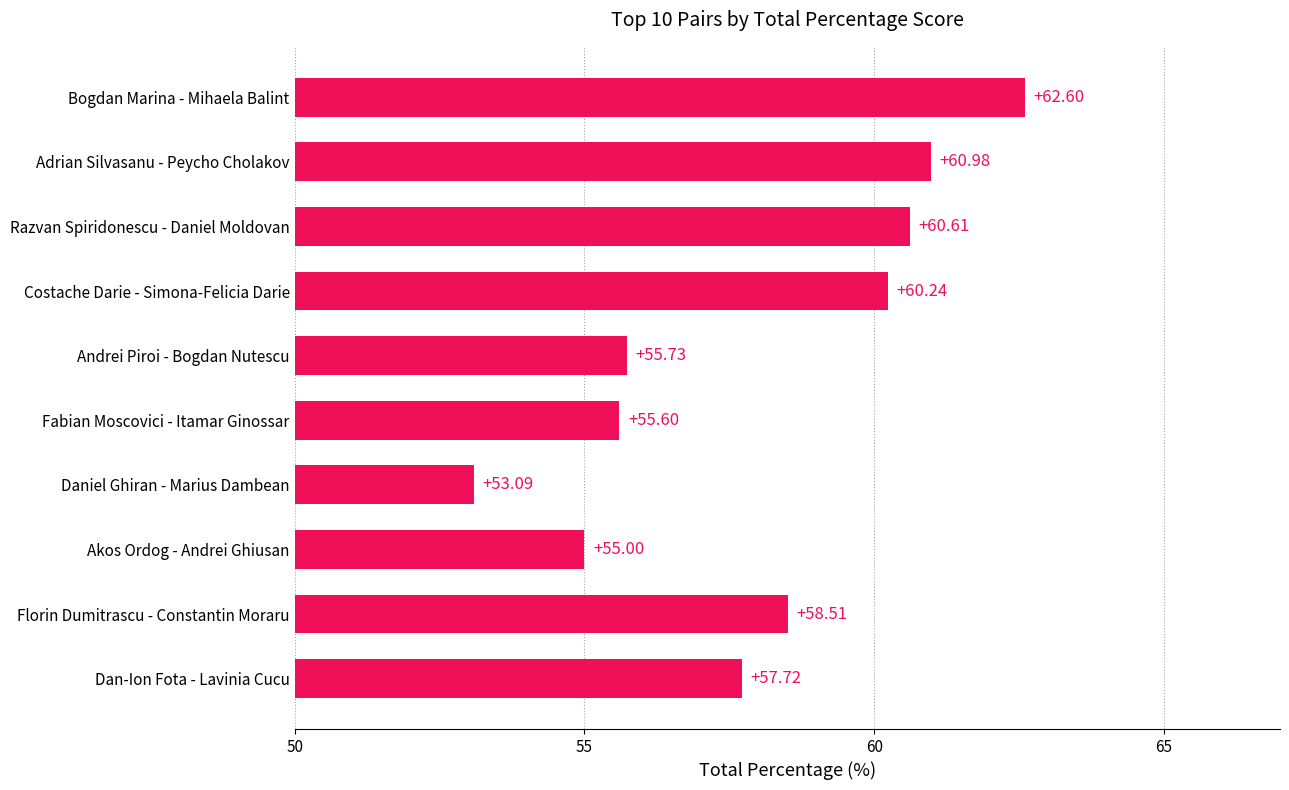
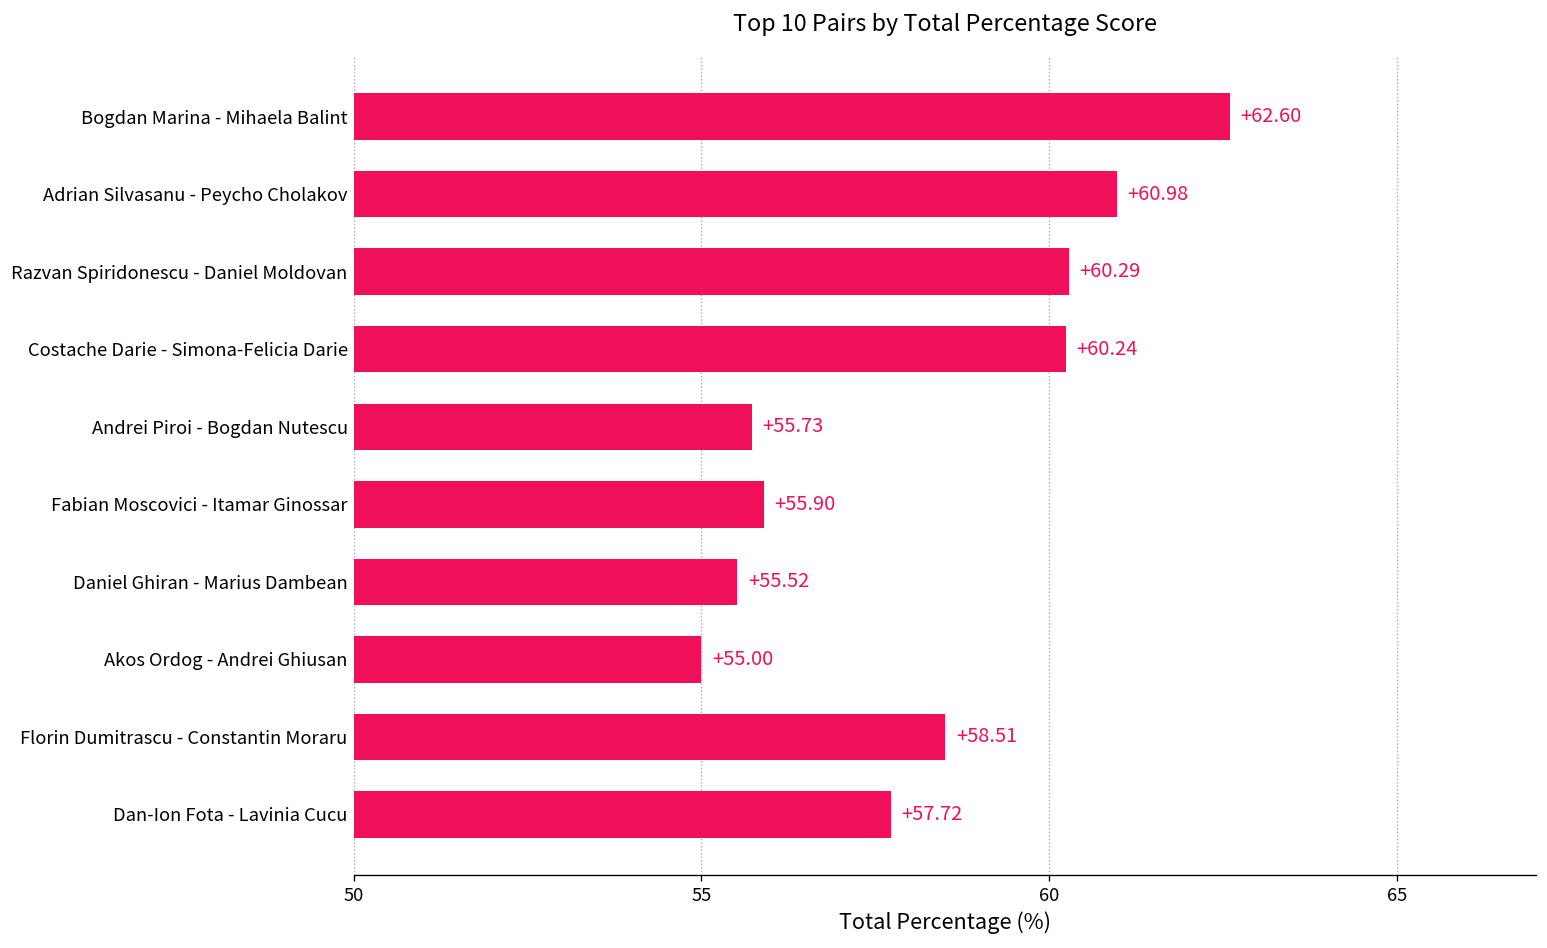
Razvan Spiridonescu - Daniel Moldovan: +60.61 -> +60.29
Fabian Moscovici - Itamar Ginossar: +55.60 -> +55.90
Daniel Ghiran - Marius Dambean: +53.09 -> +55.52
